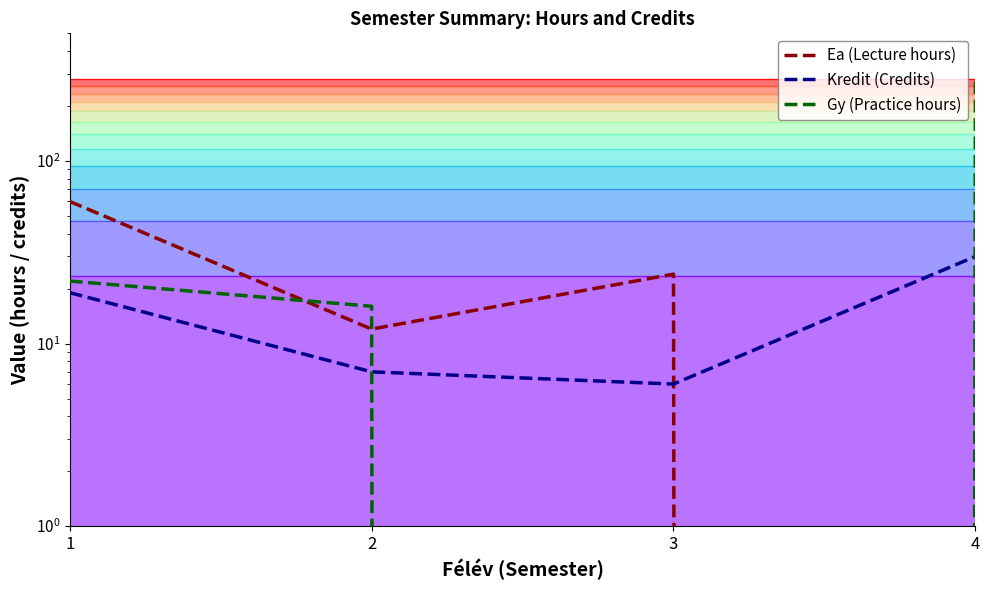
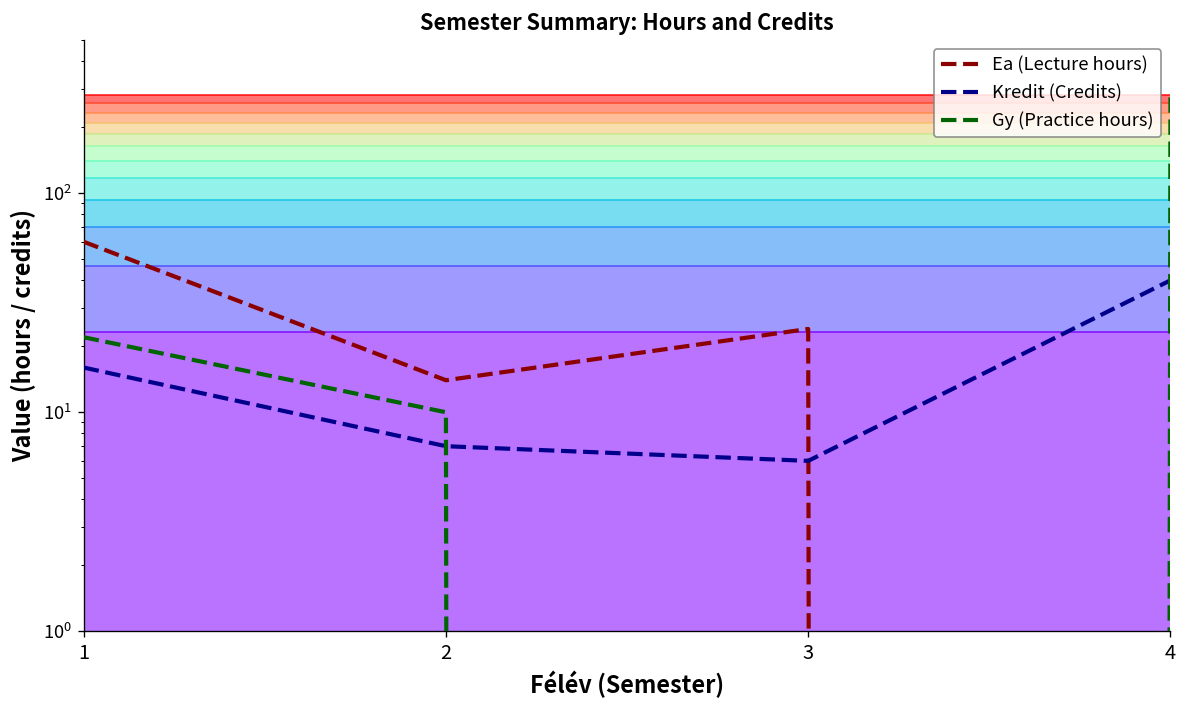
Kredit (Credits), 1: 19 -> 16
Ea (Lecture hours), 2: 12 -> 14
Gy (Practice hours), 2: 16 -> 10
Kredit (Credits), 4: 30 -> 40
